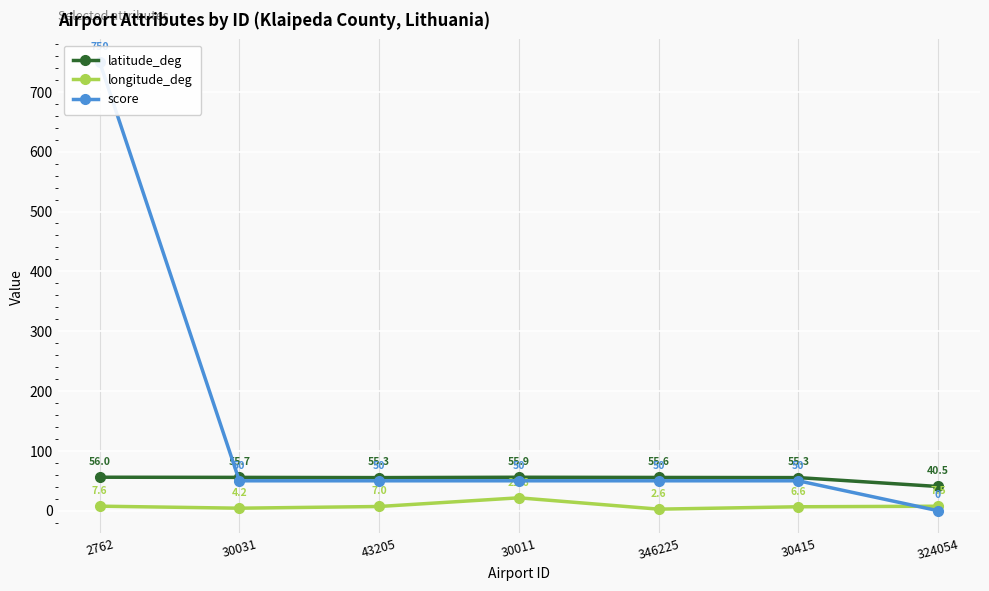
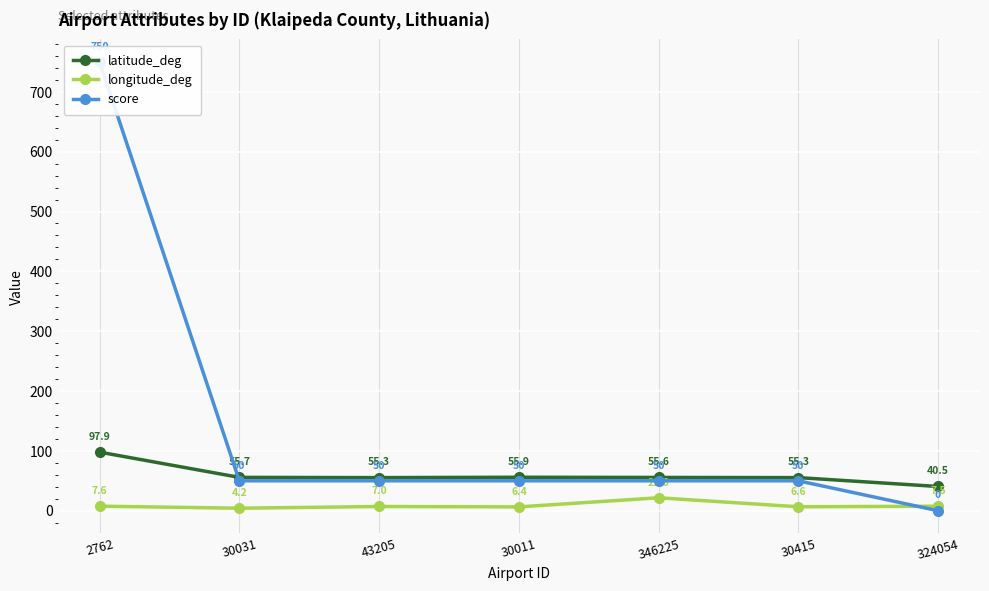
latitude_deg, 2762: 56.0 -> 97.9
longitude_deg, 30011: 21.6 -> 6.4
longitude_deg, 346225: 2.6 -> 21.6
